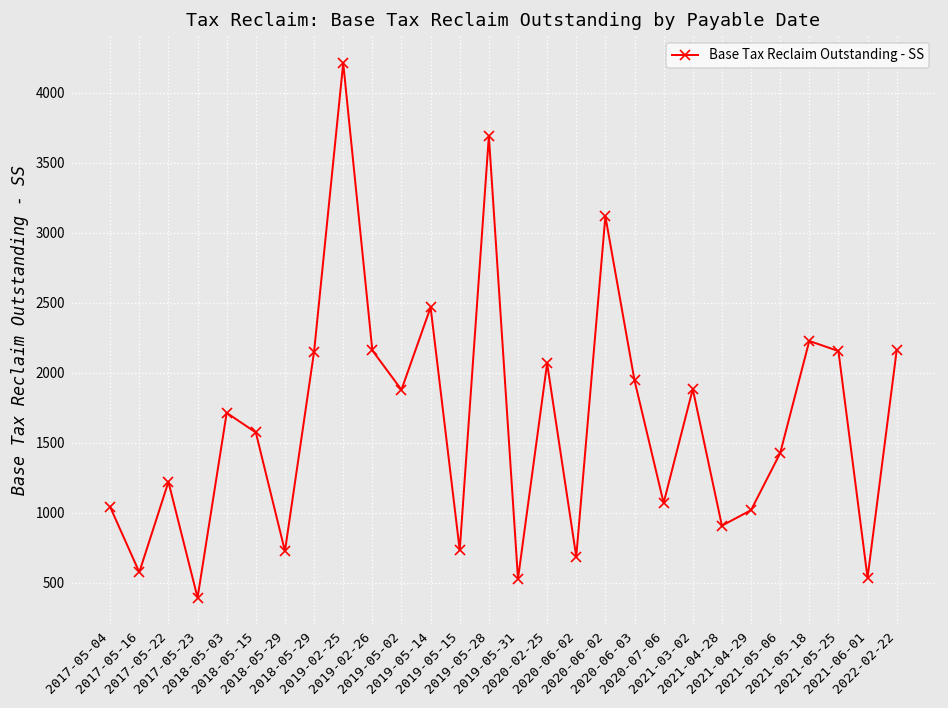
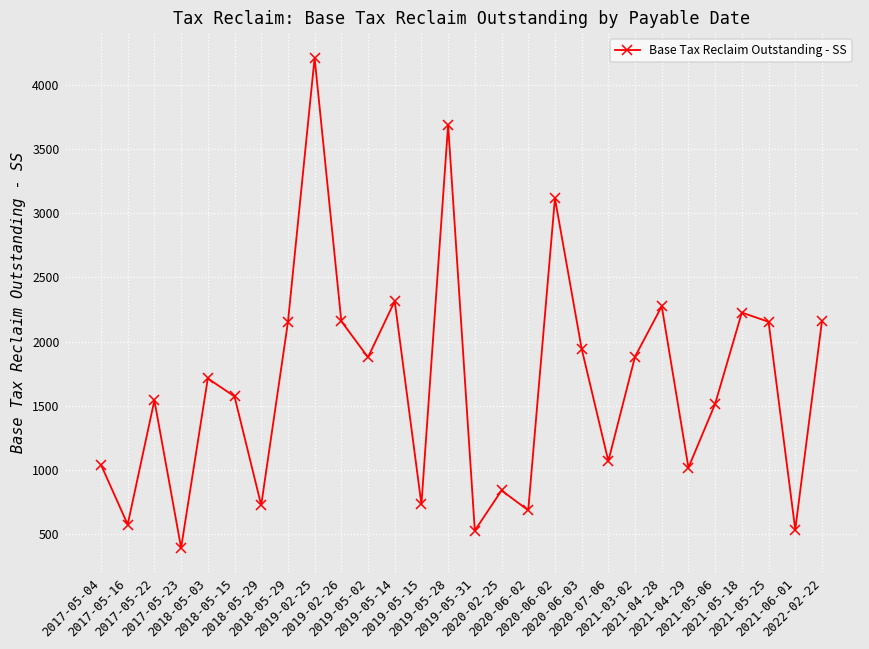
2017-05-22: 1220 -> 1540
2019-05-14: 2470 -> 2310
2020-02-25: 2070 -> 840
2021-04-28: 910 -> 2270
2021-05-06: 1420 -> 1510
